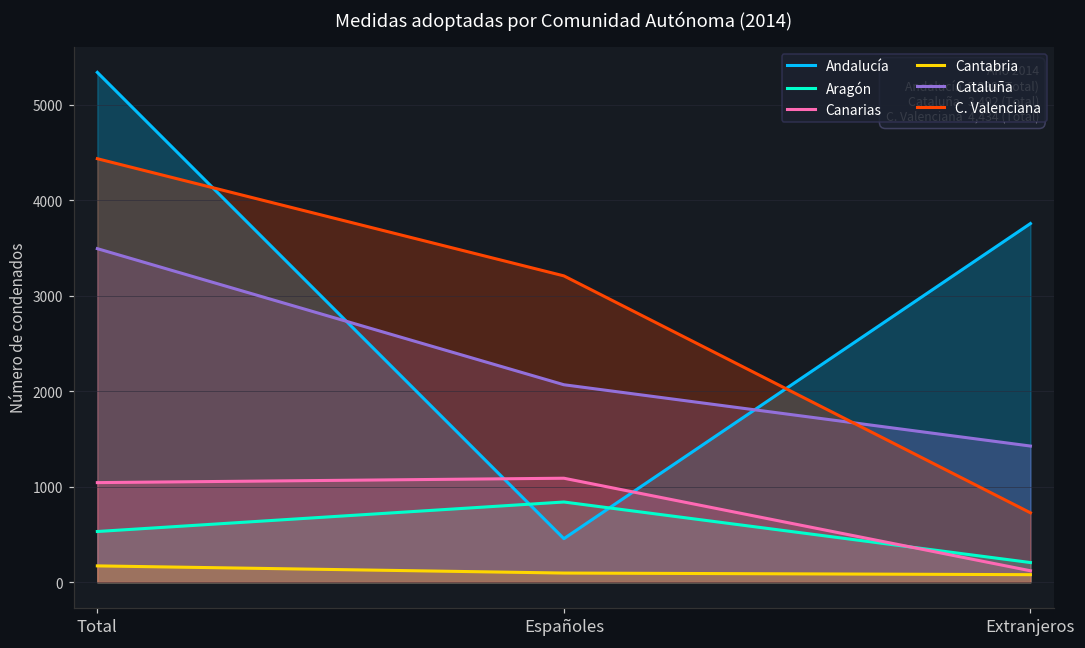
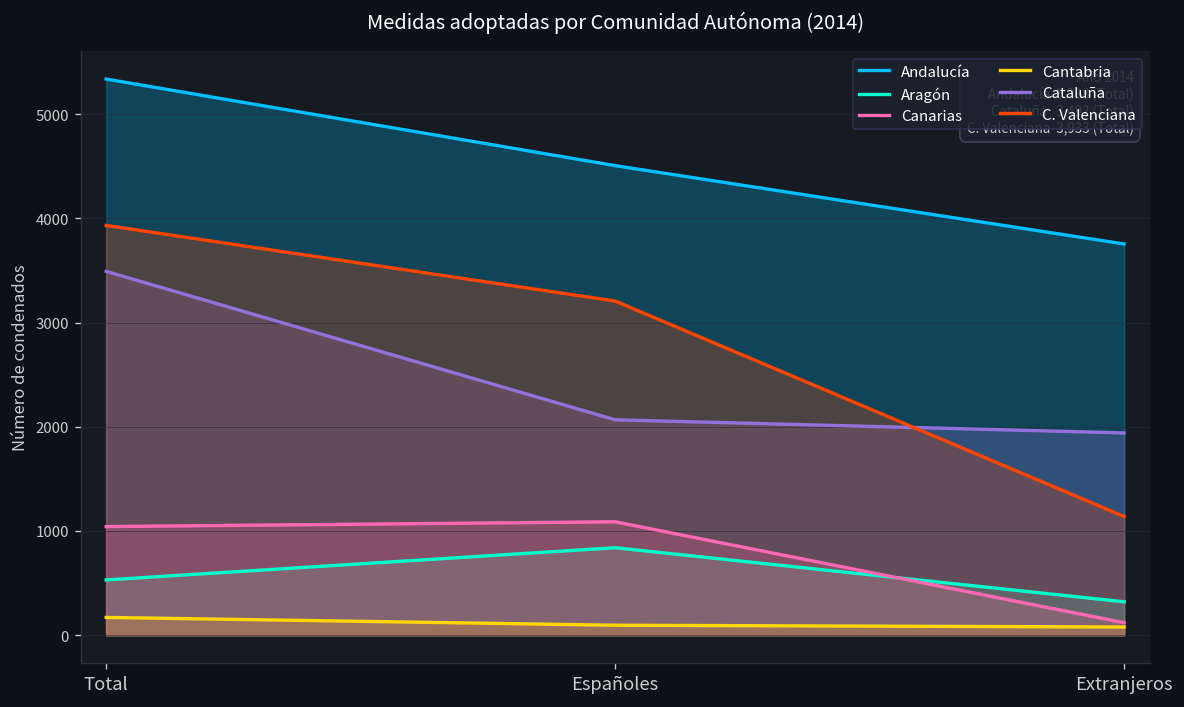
C. Valenciana, Total: 4,434 -> 3,933
Andalucía, Españoles: 500 -> 4500
Aragón, Extranjeros: 200 -> 300
Cataluña, Extranjeros: 1400 -> 1900
C. Valenciana, Extranjeros: 700 -> 1100
